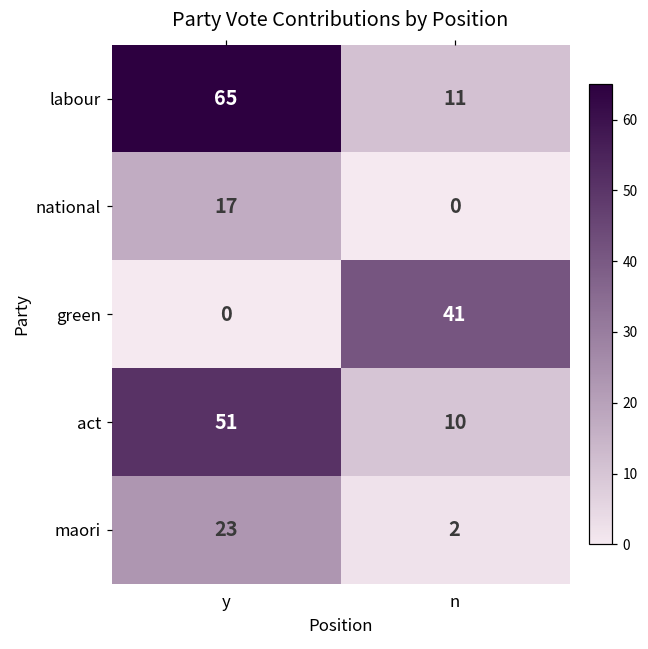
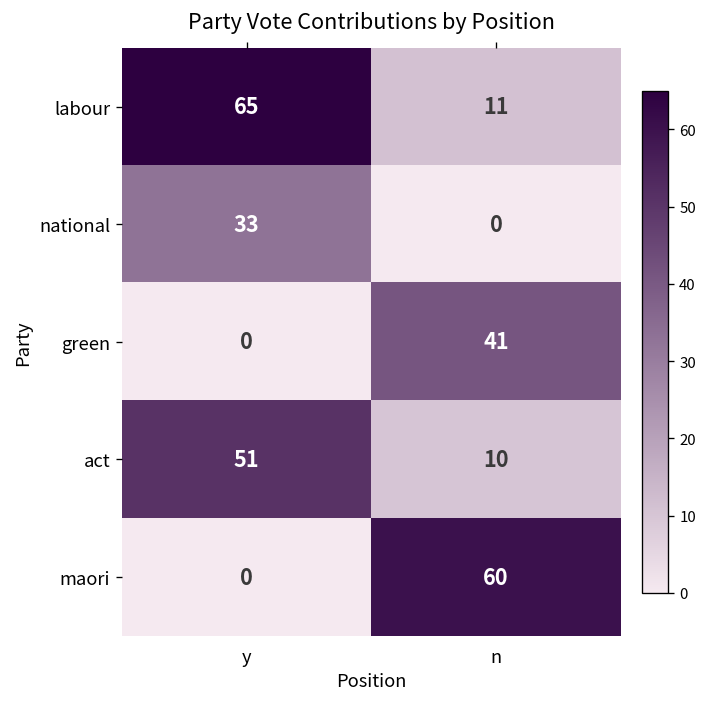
national, y: 17 -> 33
maori, y: 23 -> 0
maori, n: 2 -> 60
